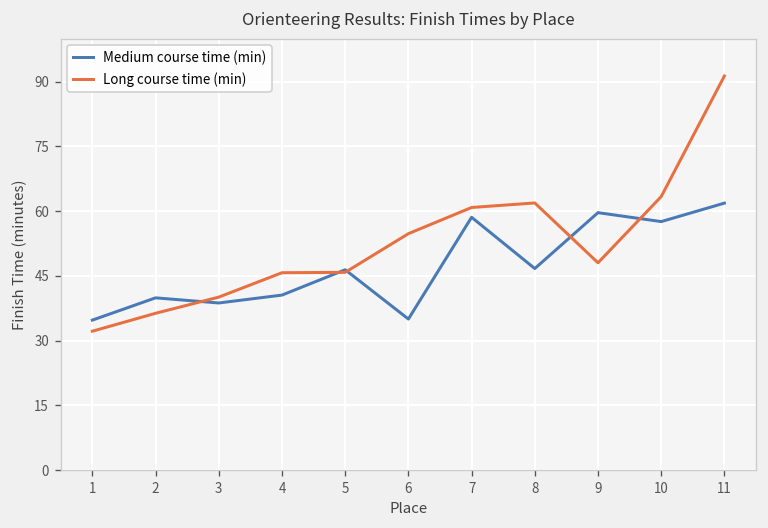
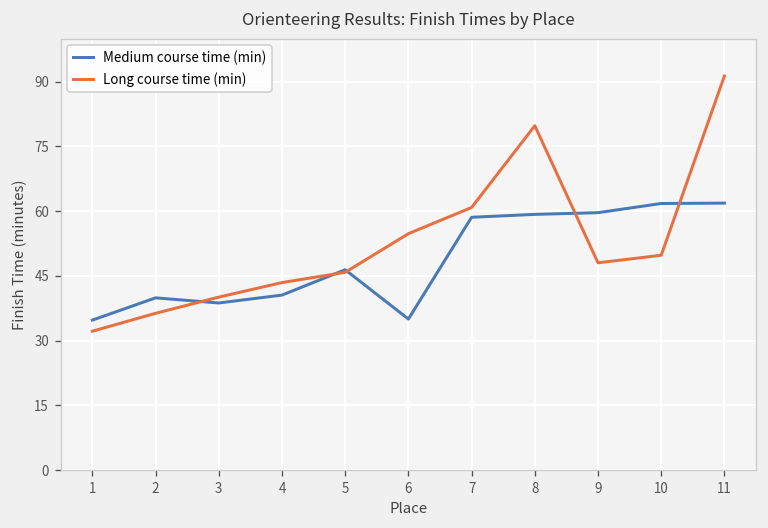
Long course time (min), 4: 46 -> 43
Medium course time (min), 8: 47 -> 59
Long course time (min), 8: 62 -> 80
Medium course time (min), 10: 58 -> 62
Long course time (min), 10: 63 -> 50
